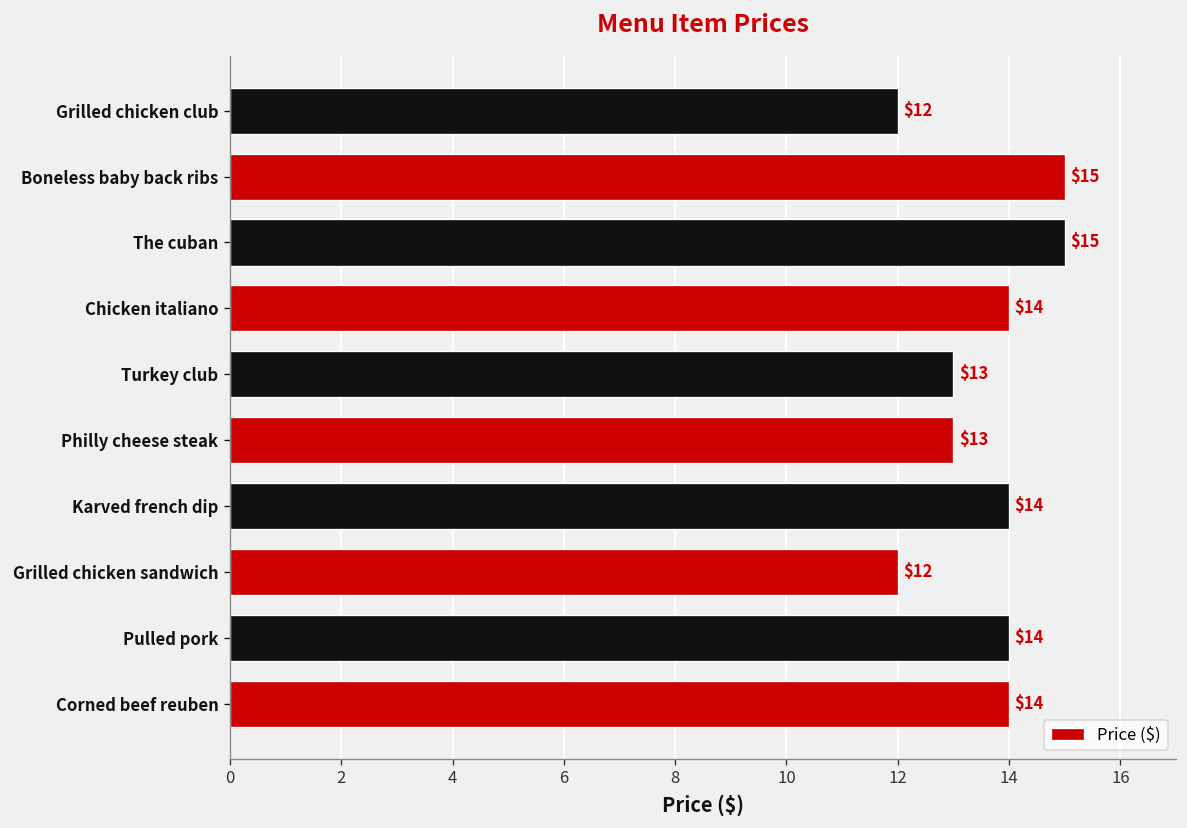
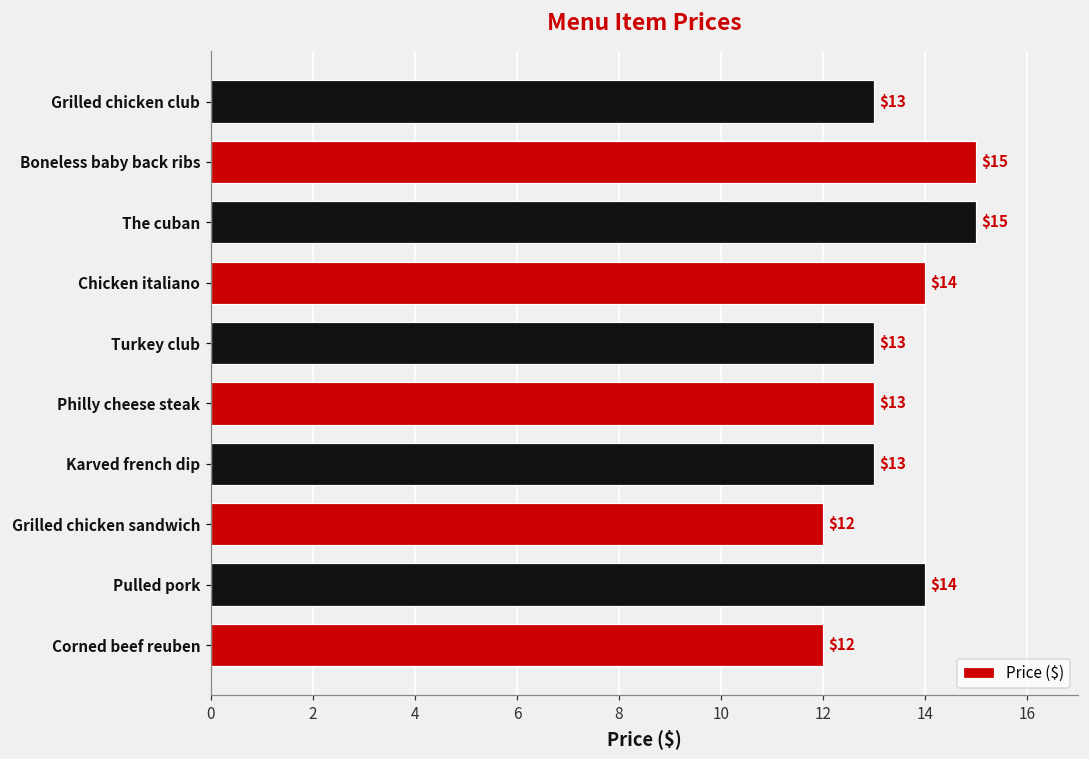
Grilled chicken club: $12 -> $13
Karved french dip: $14 -> $13
Corned beef reuben: $14 -> $12
